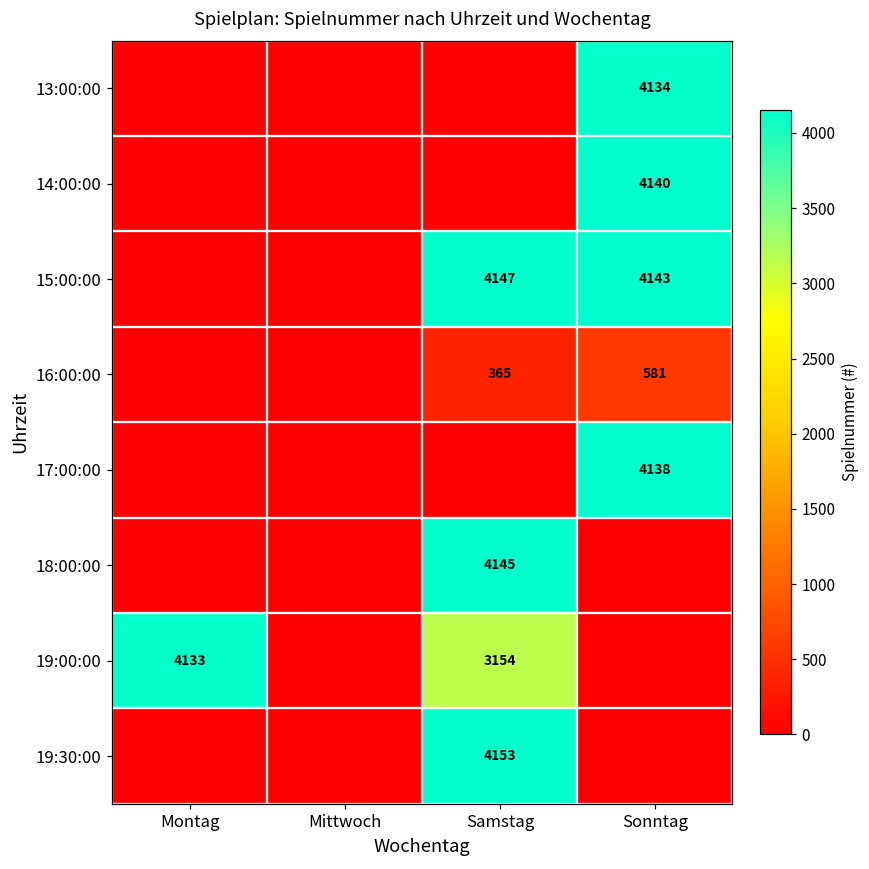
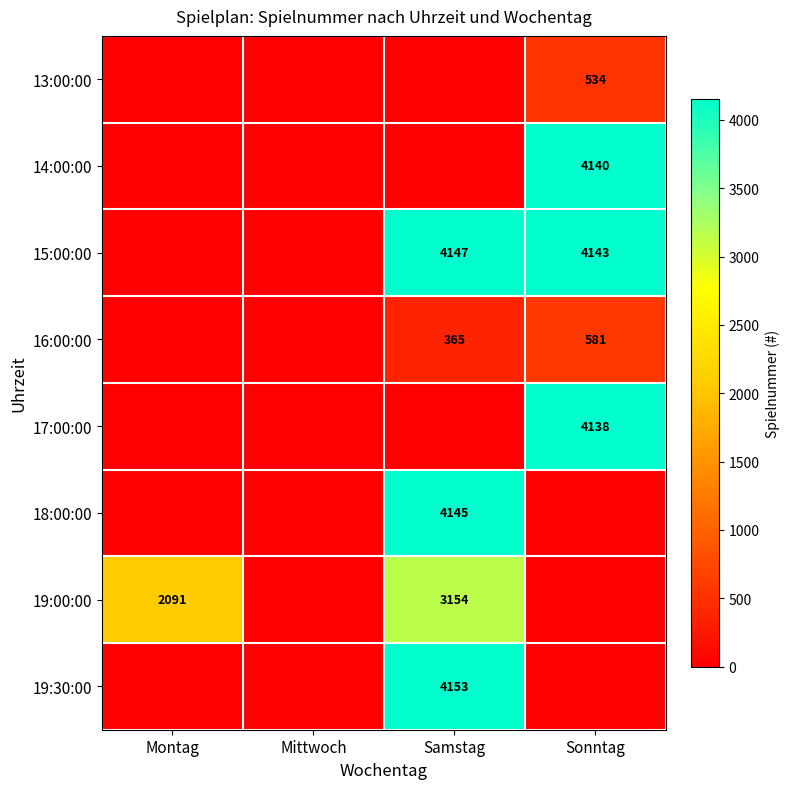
13:00:00, Sonntag: 4134 -> 534
19:00:00, Montag: 4133 -> 2091
